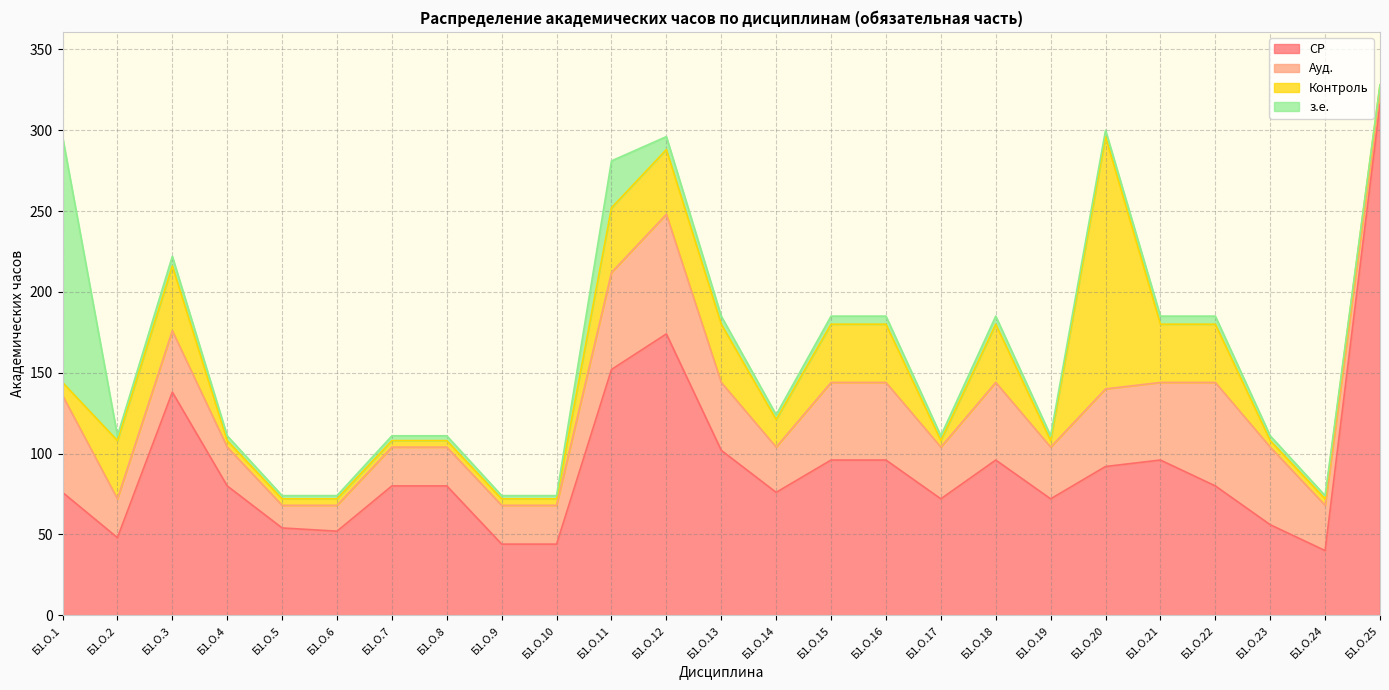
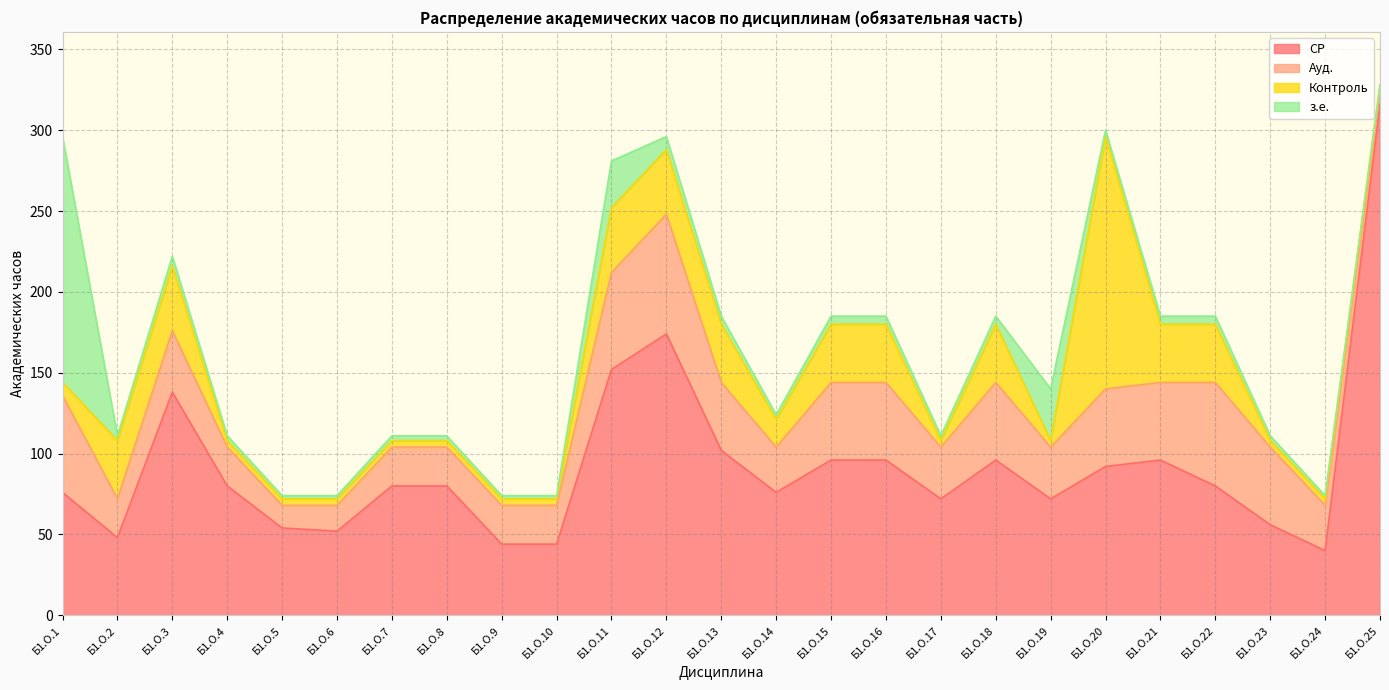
з.е., Б1.О.19: 3 -> 32
